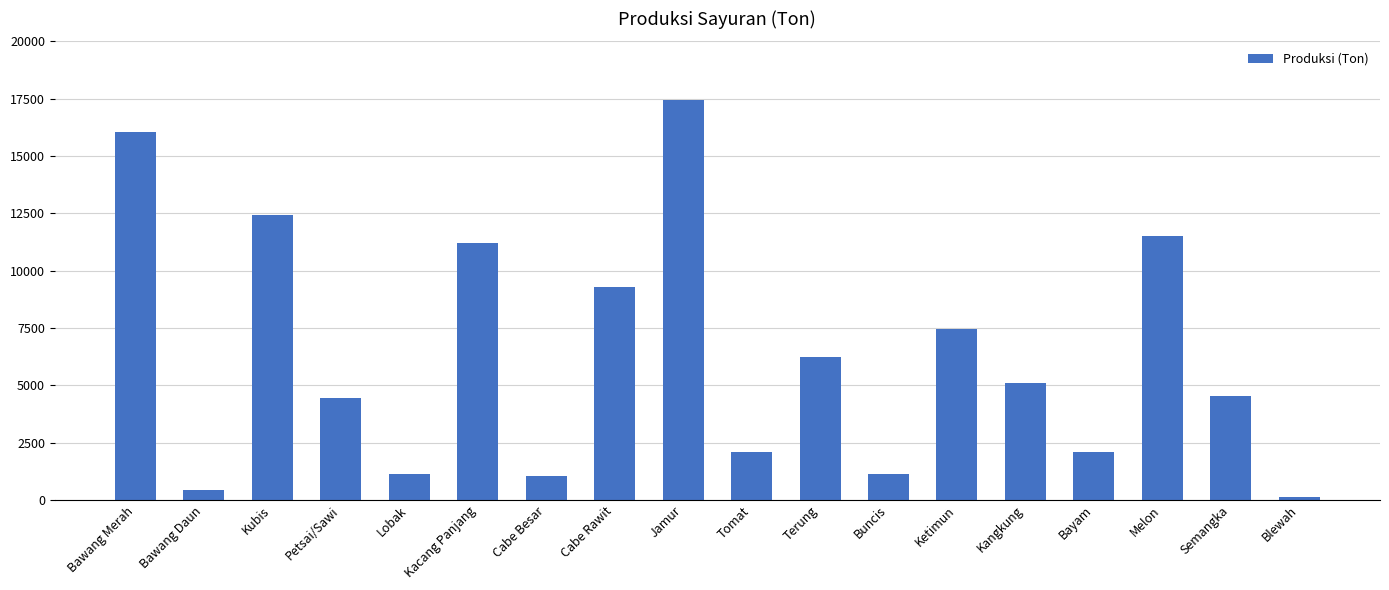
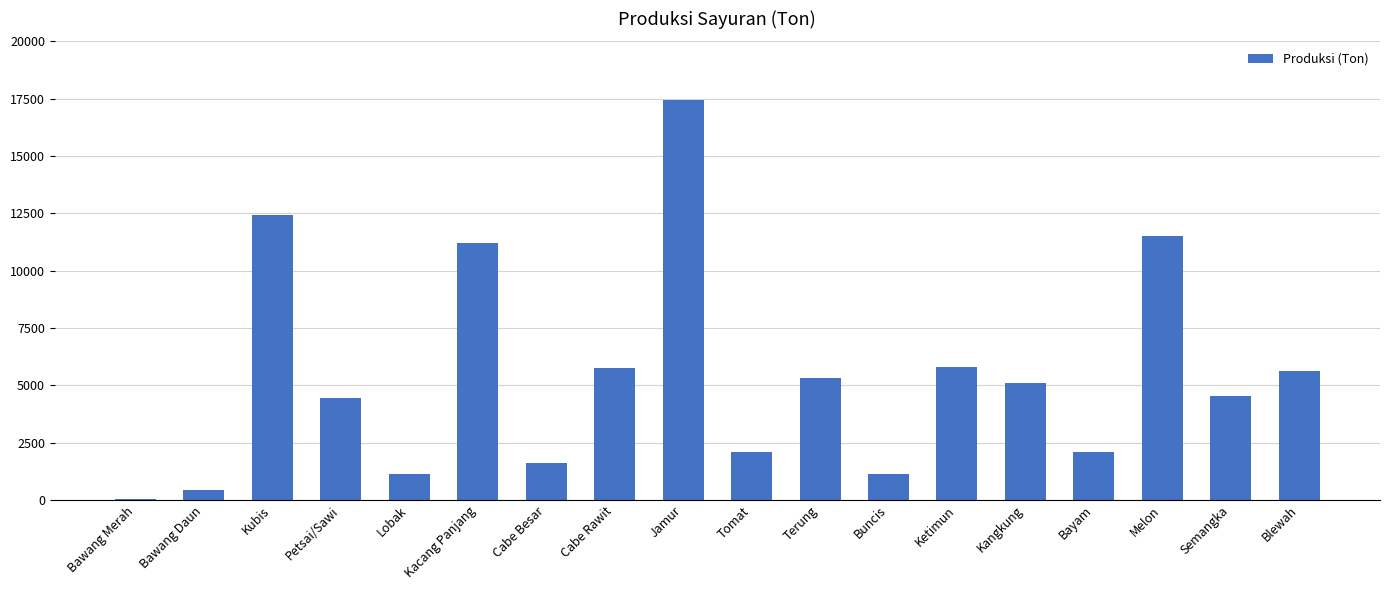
Bawang Merah: 16000 -> 100
Cabe Besar: 1000 -> 1600
Cabe Rawit: 9300 -> 5700
Terung: 6300 -> 5300
Ketimun: 7400 -> 5800
Blewah: 100 -> 5600
